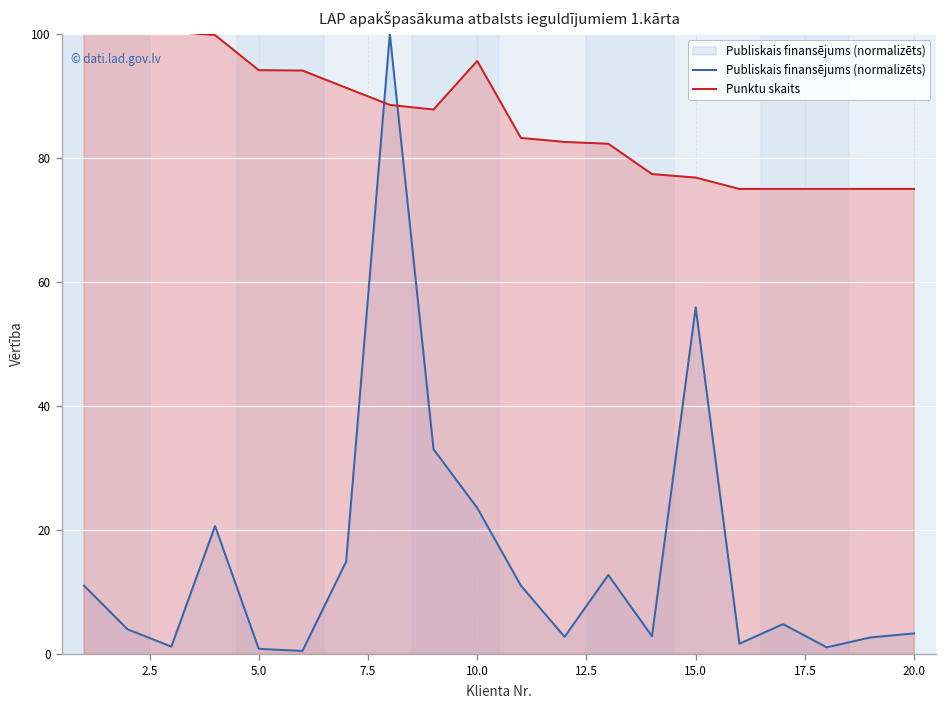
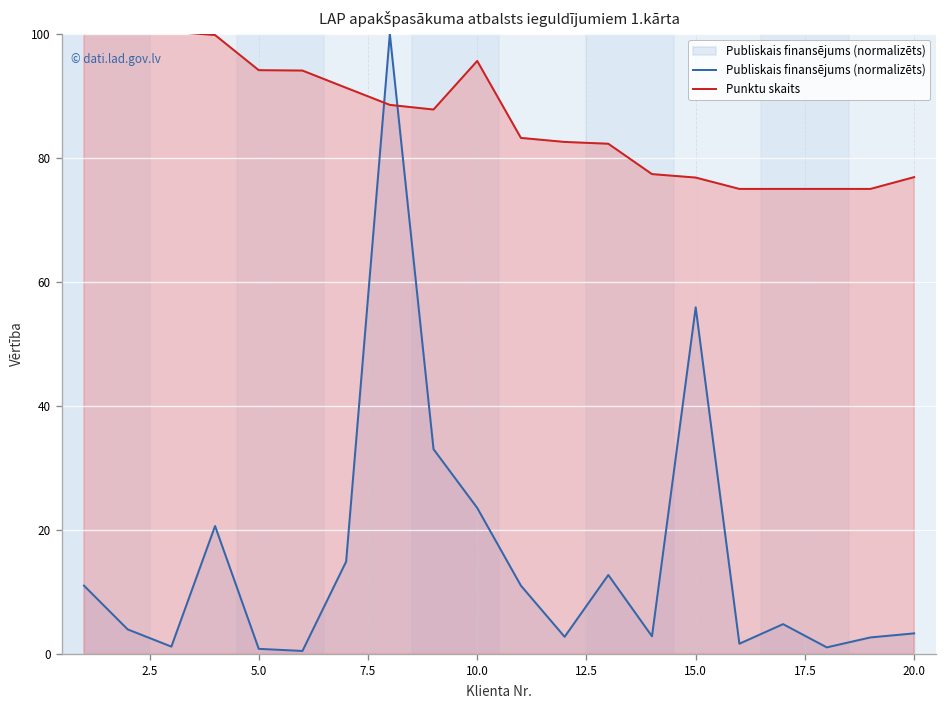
Punktu skaits, 20.0: 75 -> 77
